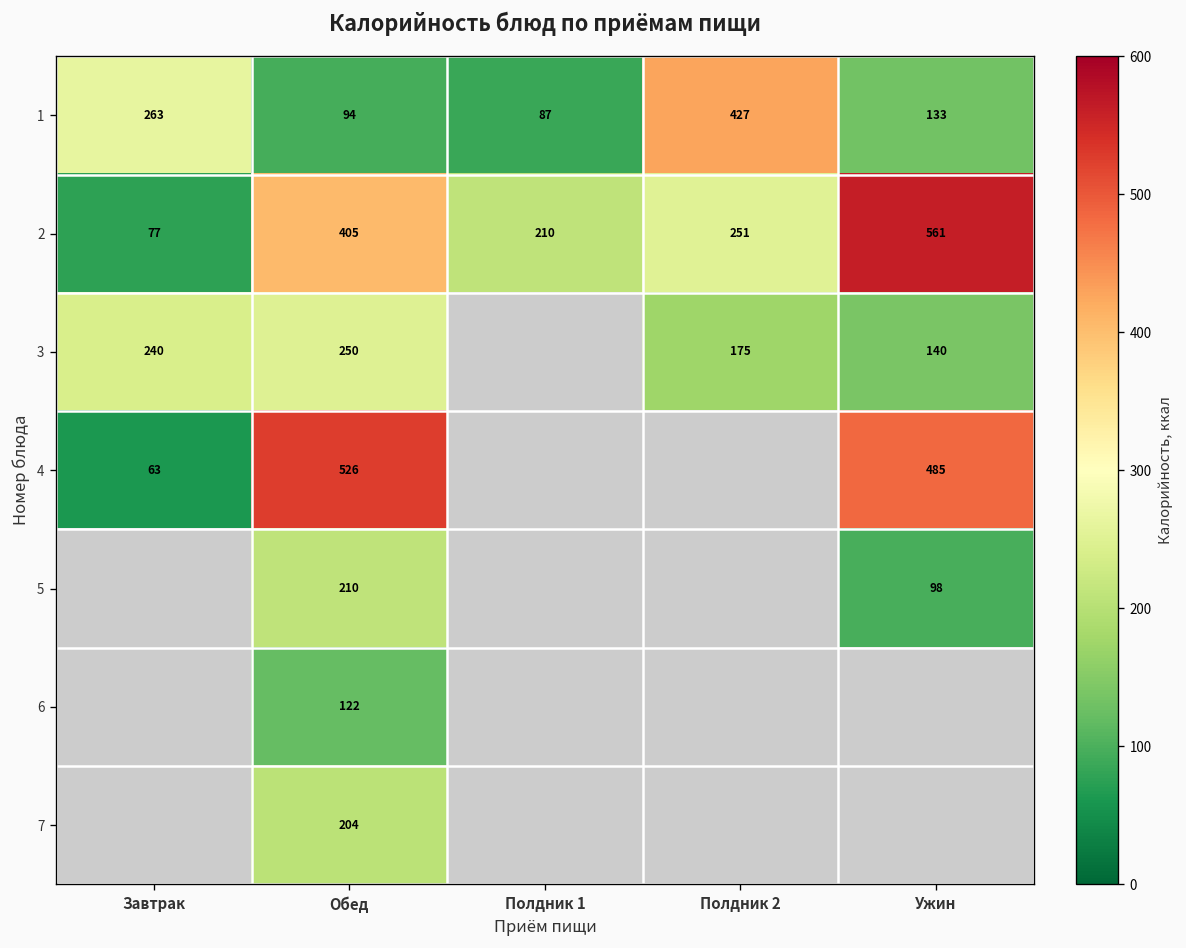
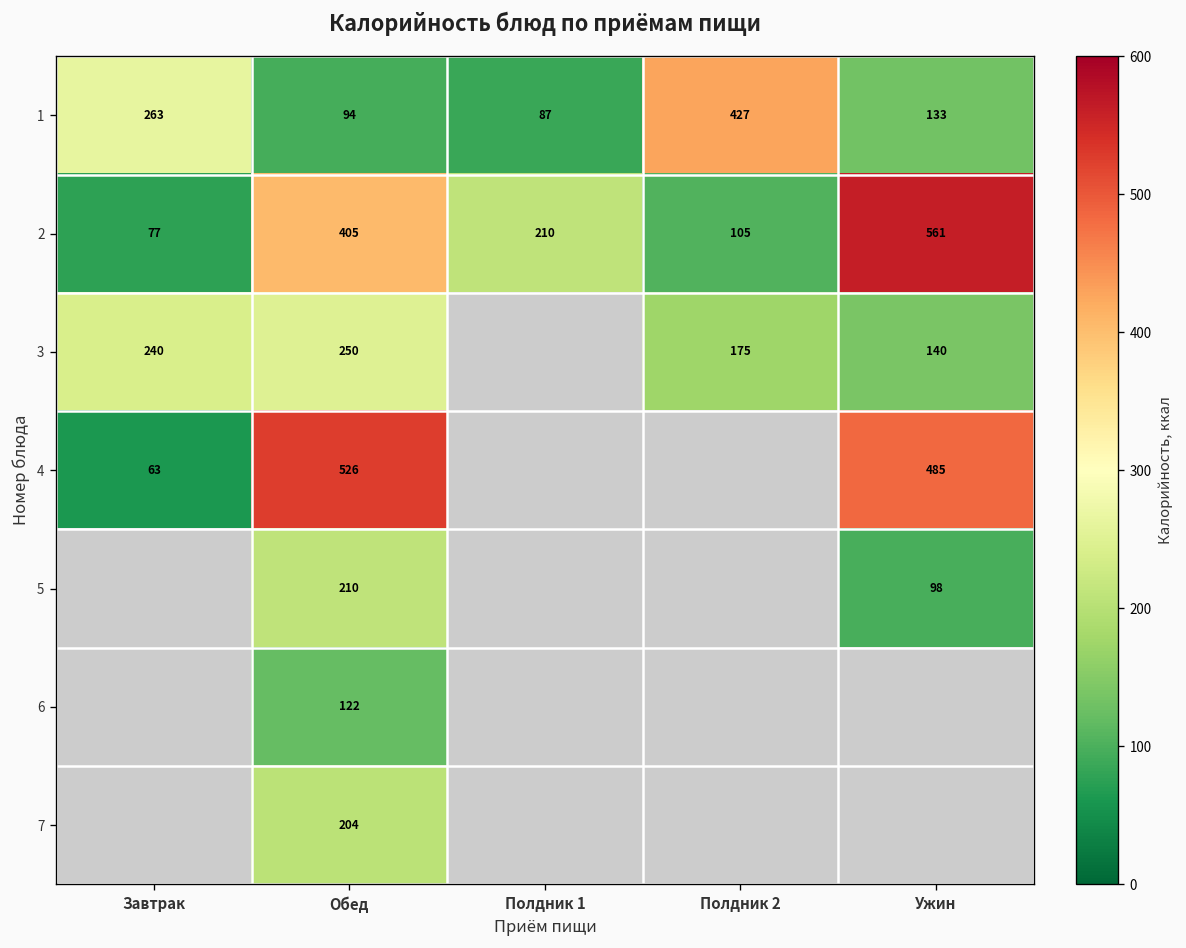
2, Полдник 2: 251 -> 105
